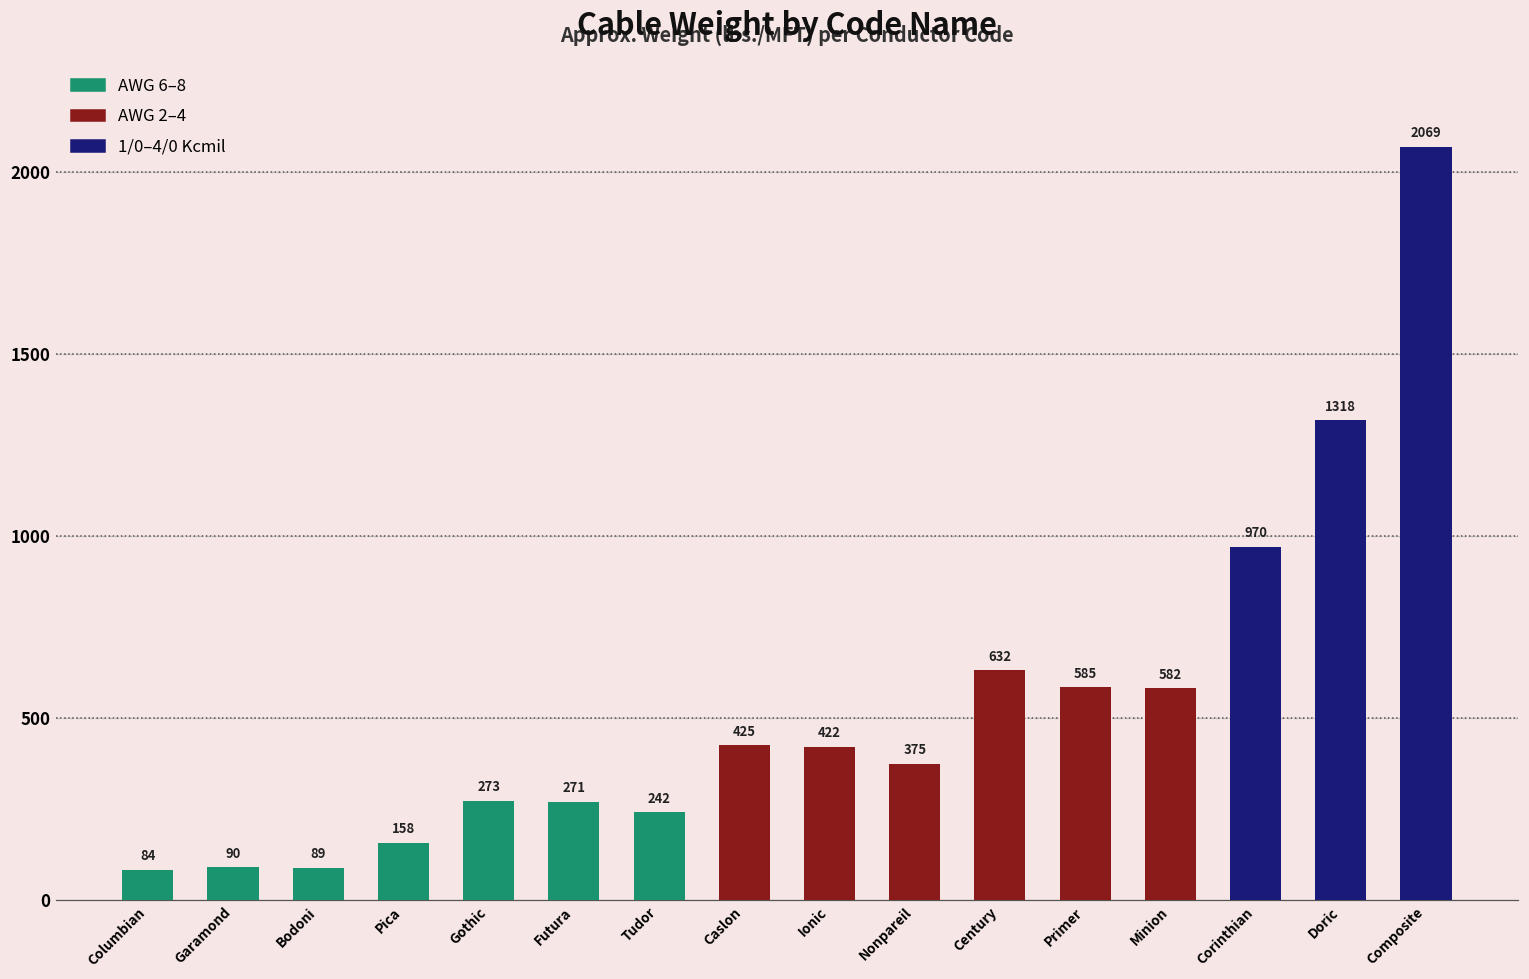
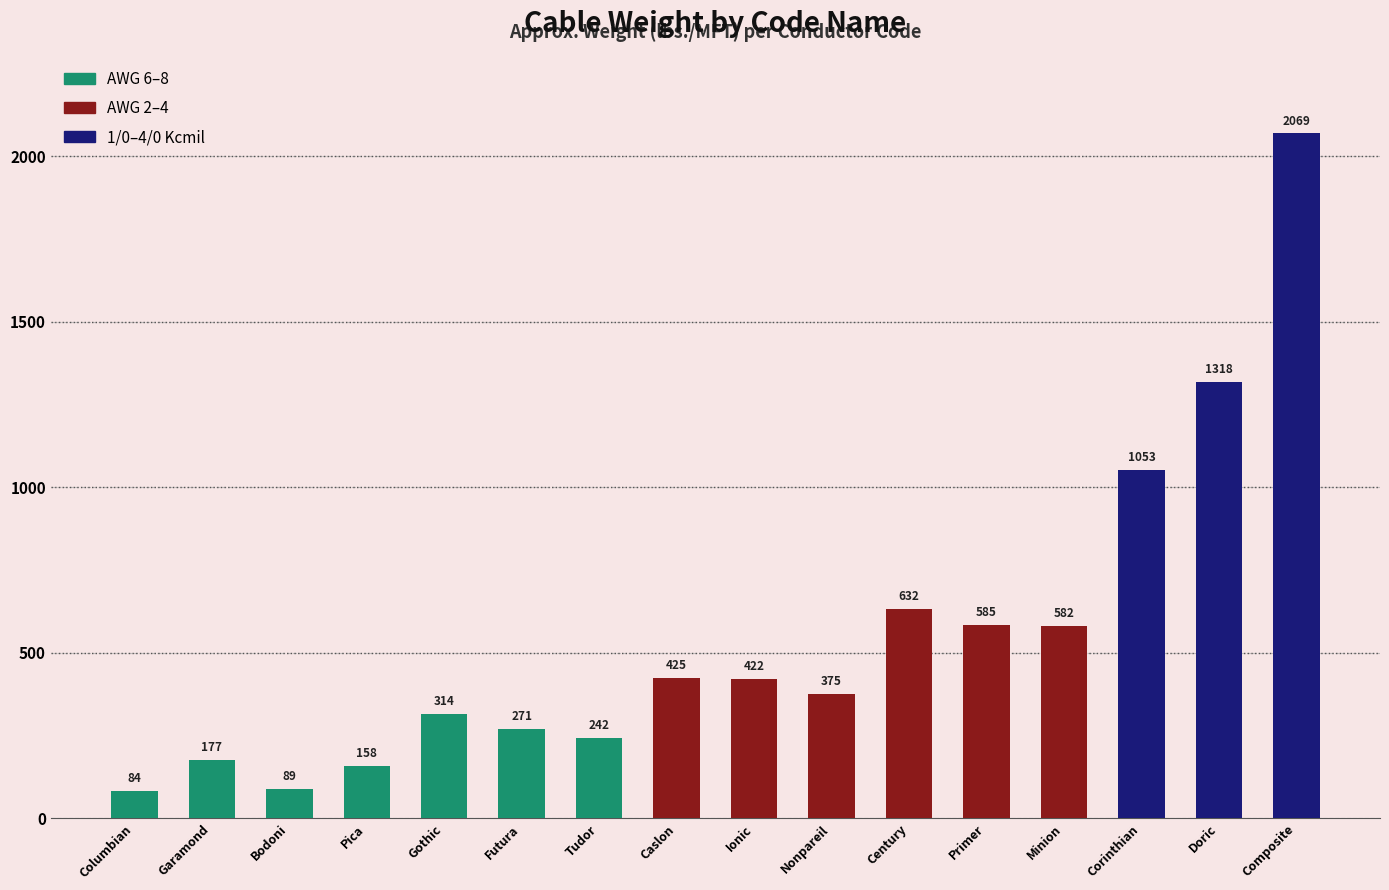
Garamond: 90 -> 177
Gothic: 273 -> 314
Corinthian: 970 -> 1053
